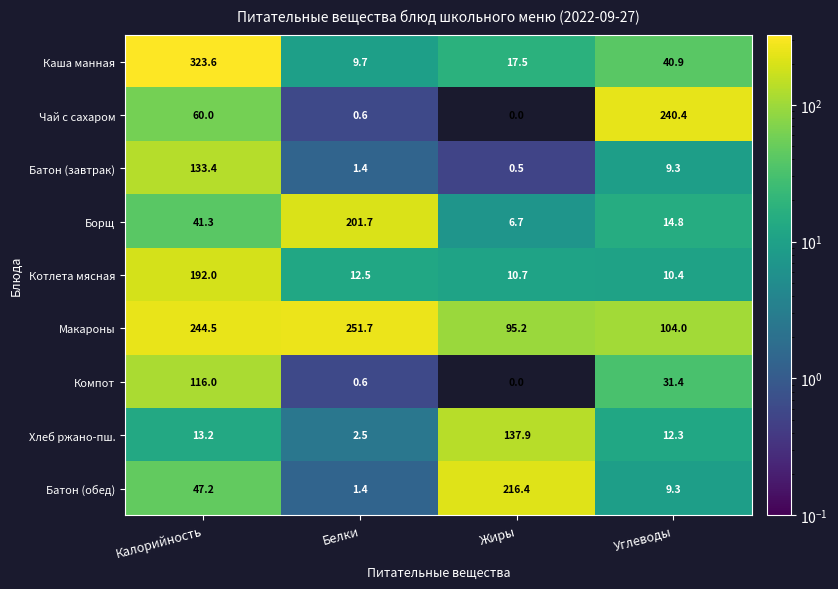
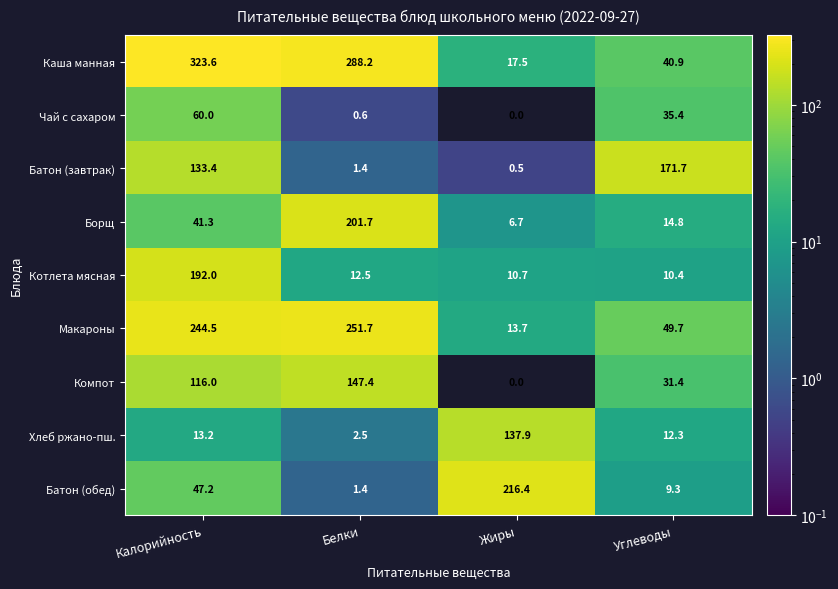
Каша манная, Белки: 9.7 -> 288.2
Чай с сахаром, Углеводы: 240.4 -> 35.4
Батон (завтрак), Углеводы: 9.3 -> 171.7
Макароны, Жиры: 95.2 -> 13.7
Макароны, Углеводы: 104.0 -> 49.7
Компот, Белки: 0.6 -> 147.4
